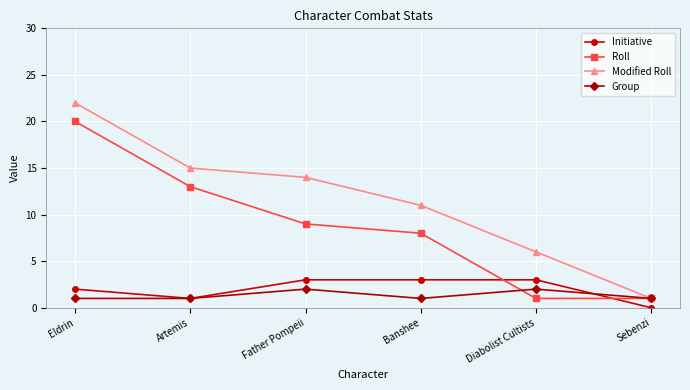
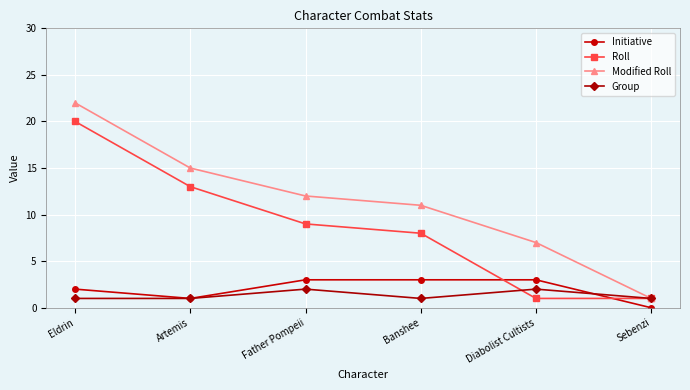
Modified Roll, Father Pompeii: 14 -> 12
Modified Roll, Diabolist Cultists: 6 -> 7
